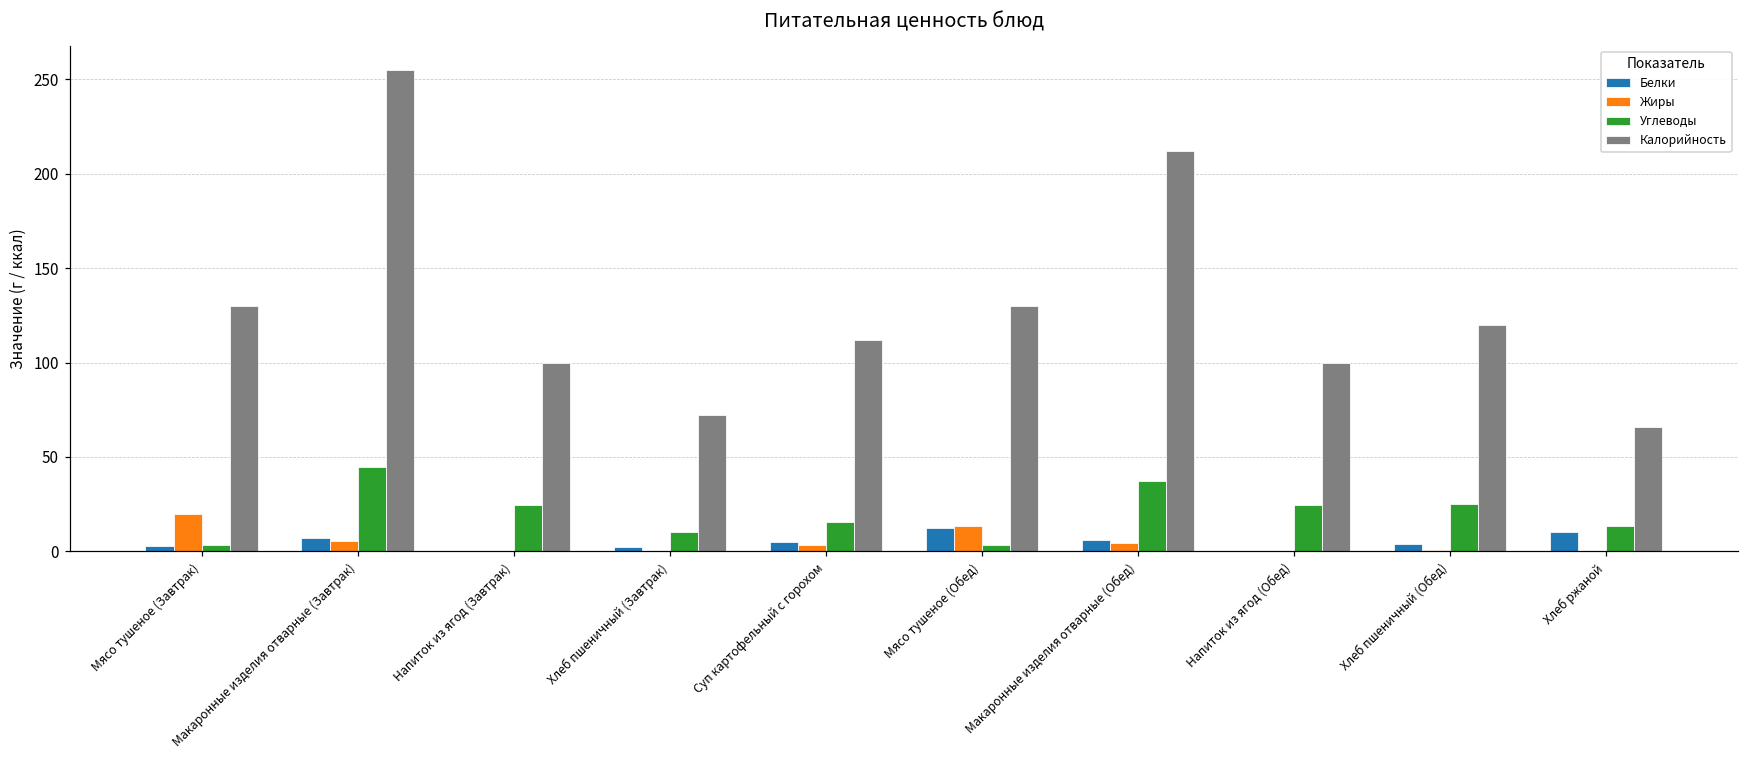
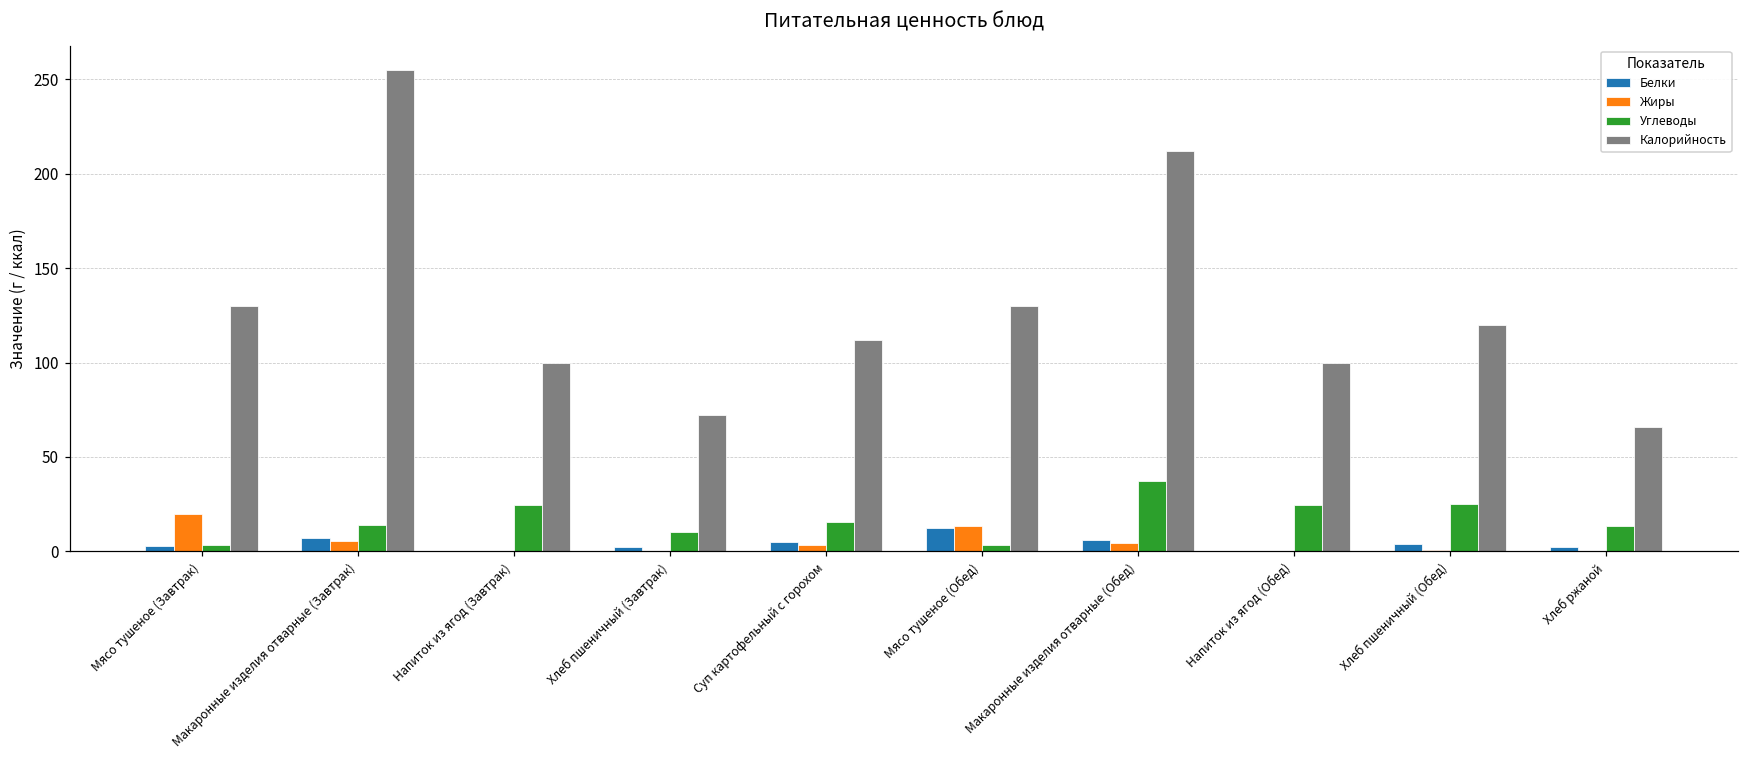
Углеводы, Макаронные изделия отварные (Завтрак): 45 -> 14
Белки, Хлеб ржаной: 10 -> 2
